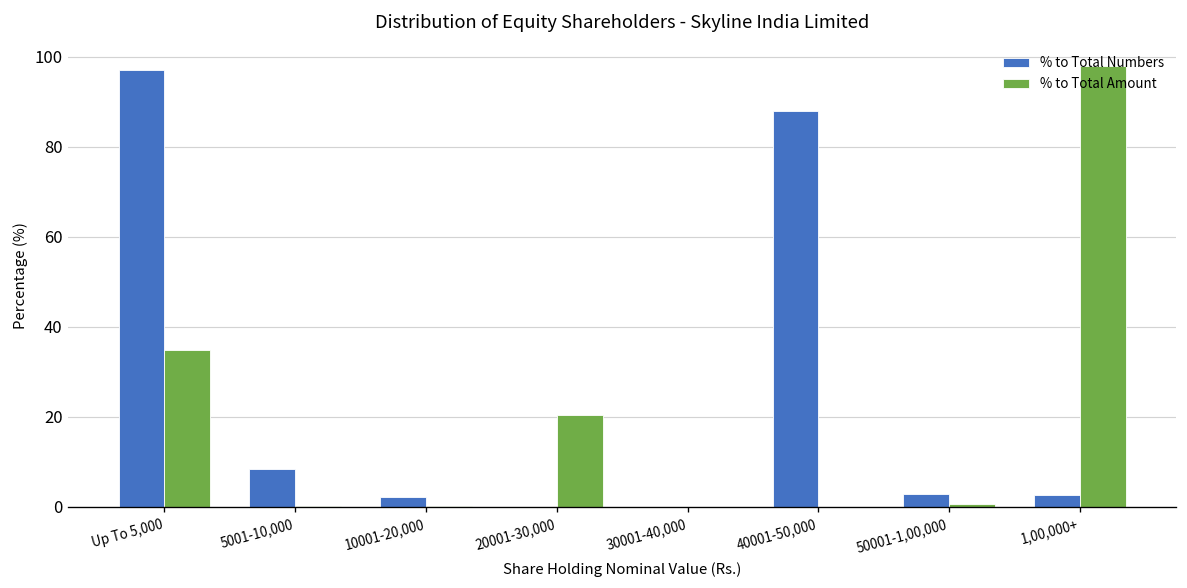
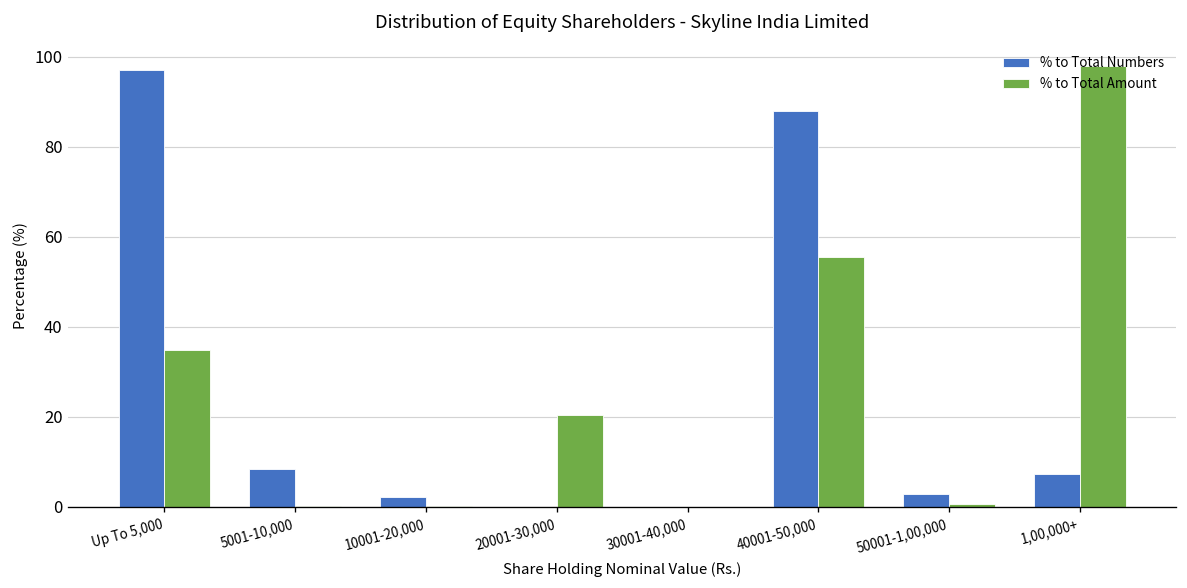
% to Total Amount, 40001-50,000: 0 -> 56
% to Total Numbers, 1,00,000+: 3 -> 7
